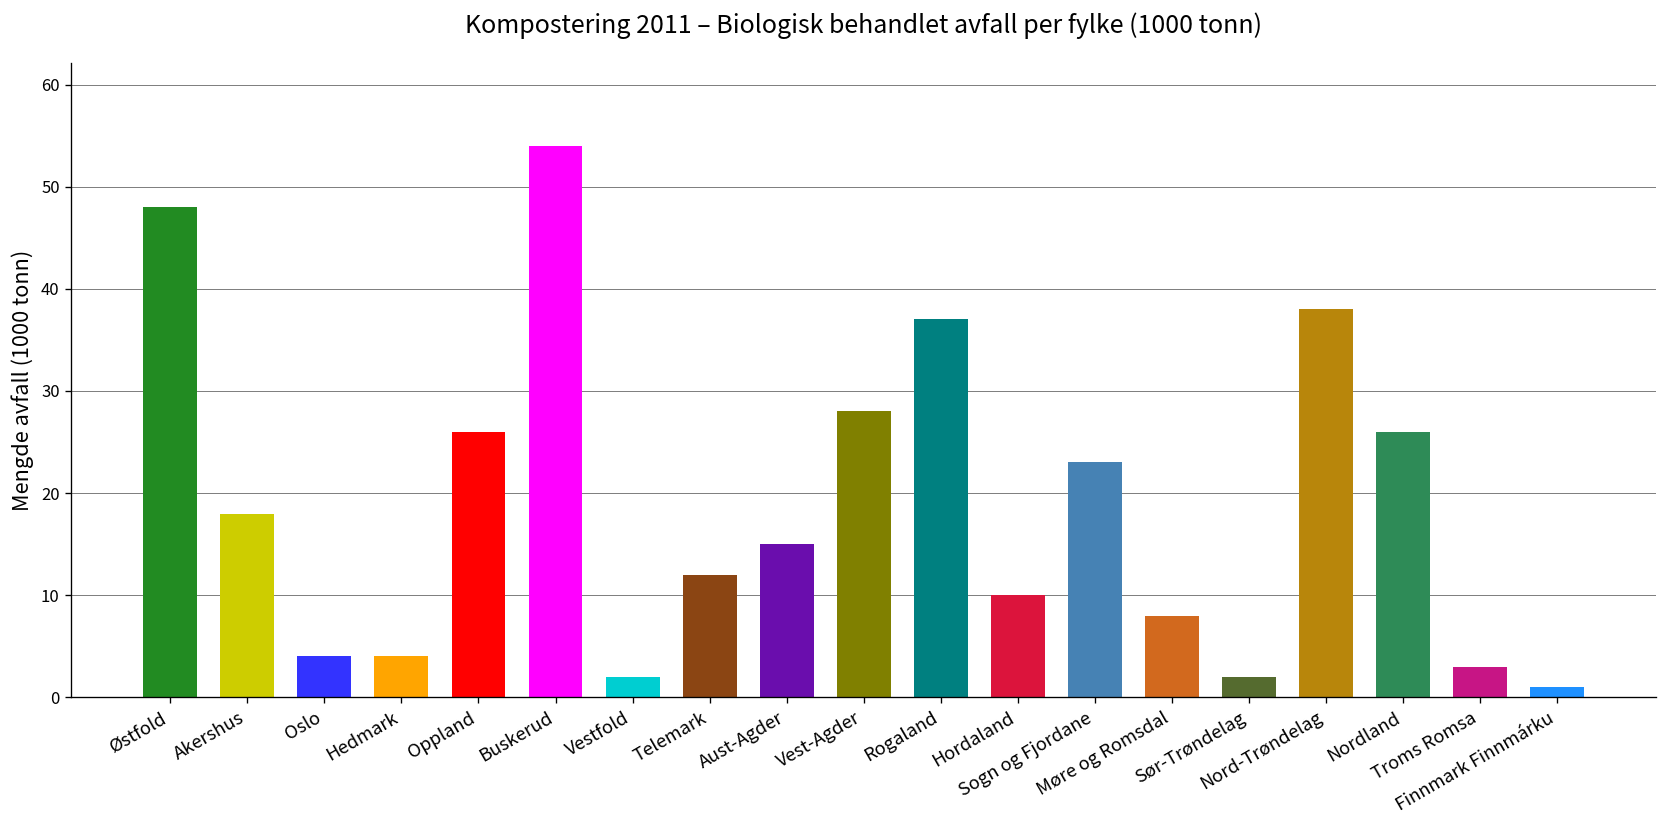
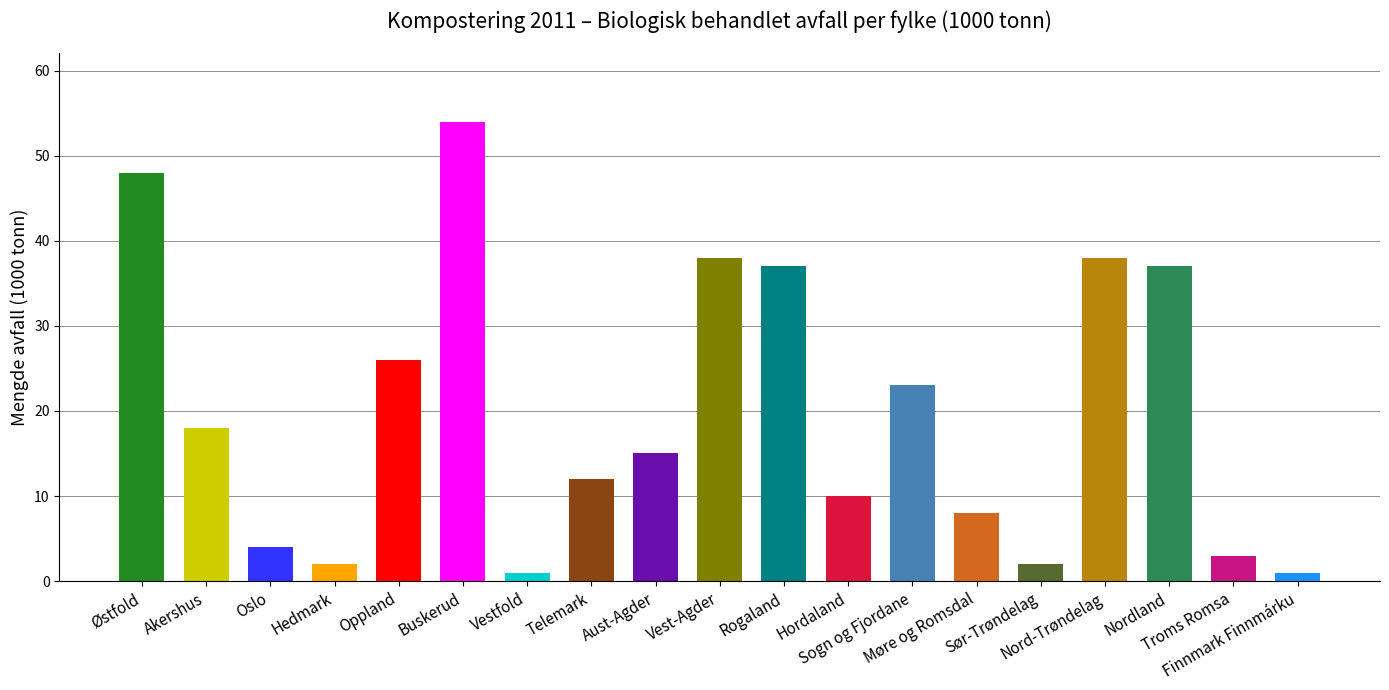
Hedmark: 4 -> 2
Vestfold: 2 -> 1
Vest-Agder: 28 -> 38
Nordland: 26 -> 37
